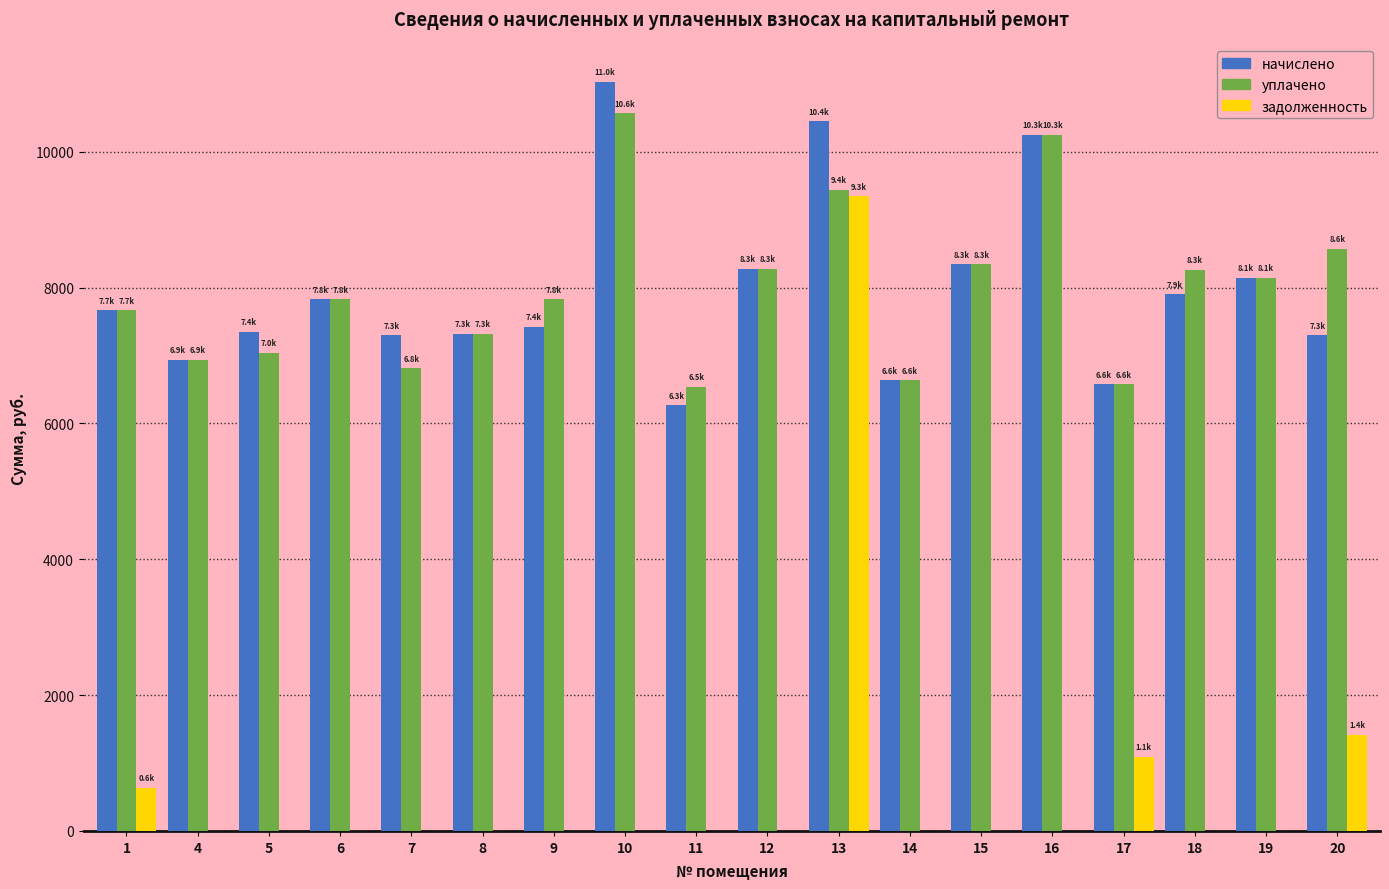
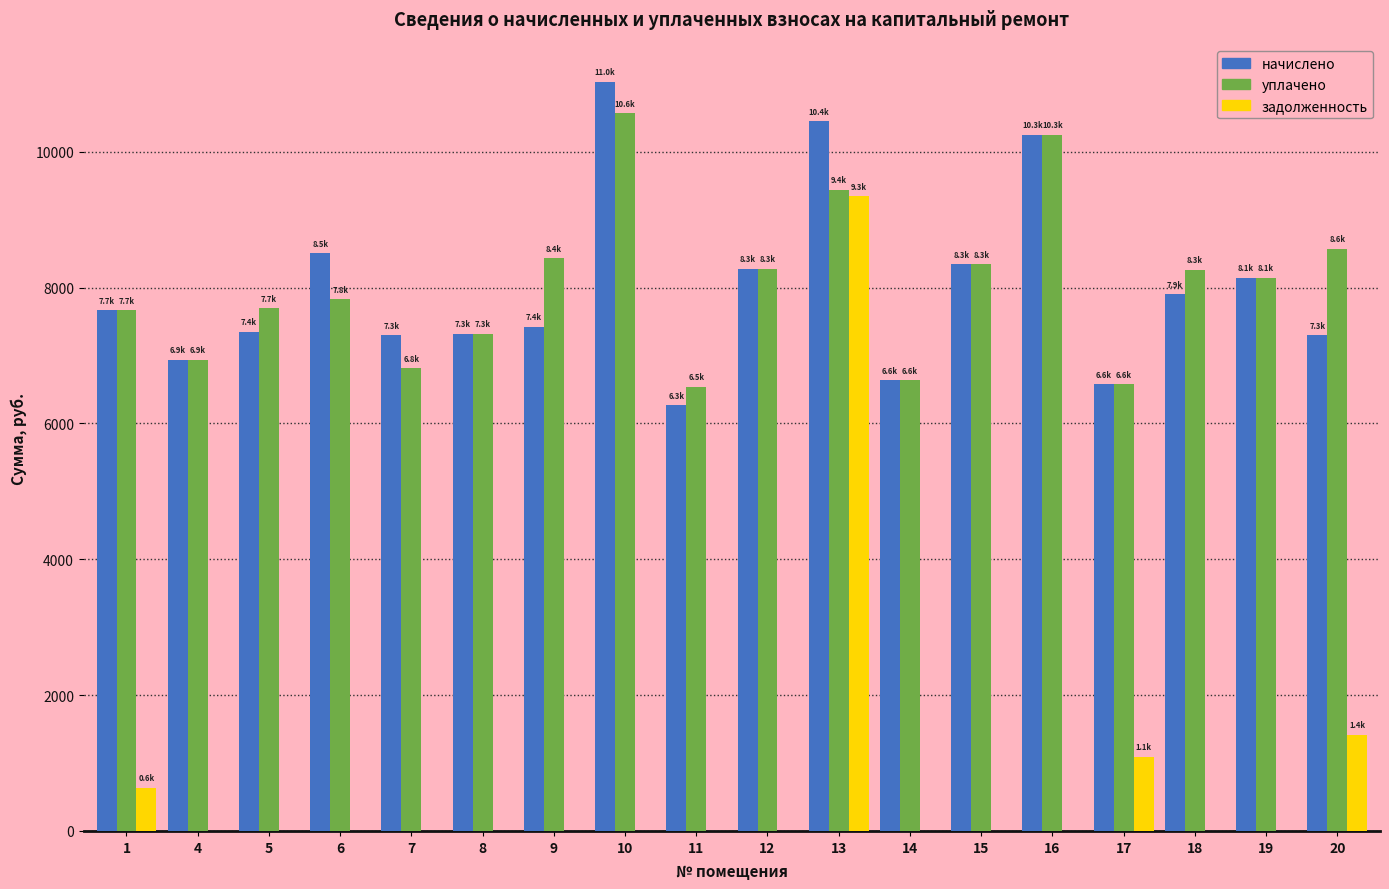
уплачено, 5: 7.0k -> 7.7k
начислено, 6: 7.8k -> 8.5k
уплачено, 9: 7.8k -> 8.4k
